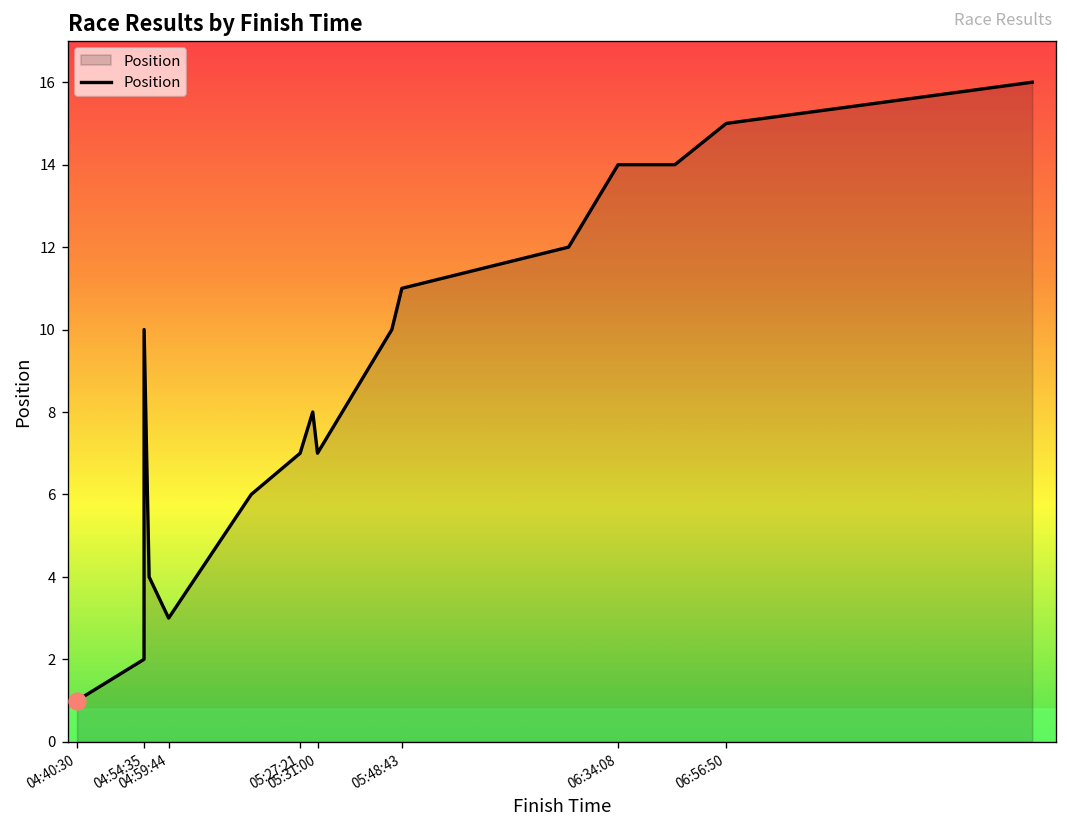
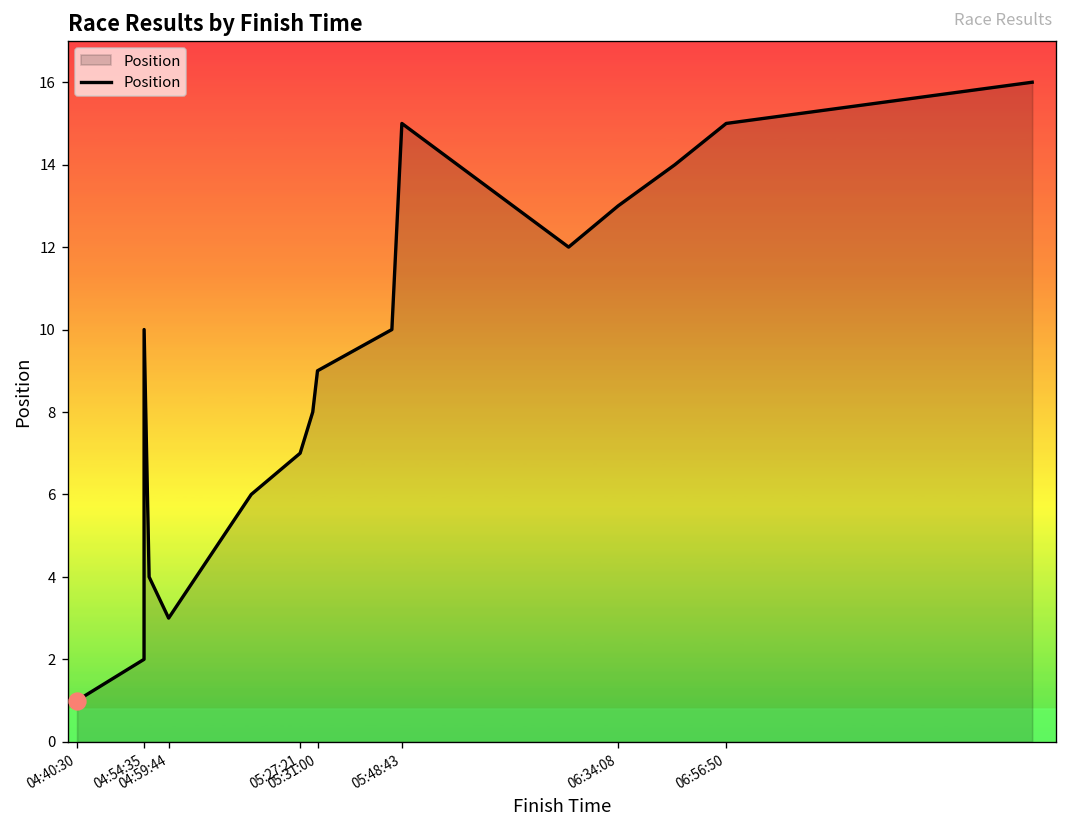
Position, 05:31:00: 7 -> 9
Position, 05:48:43: 11 -> 15
Position, 06:34:08: 14 -> 13
